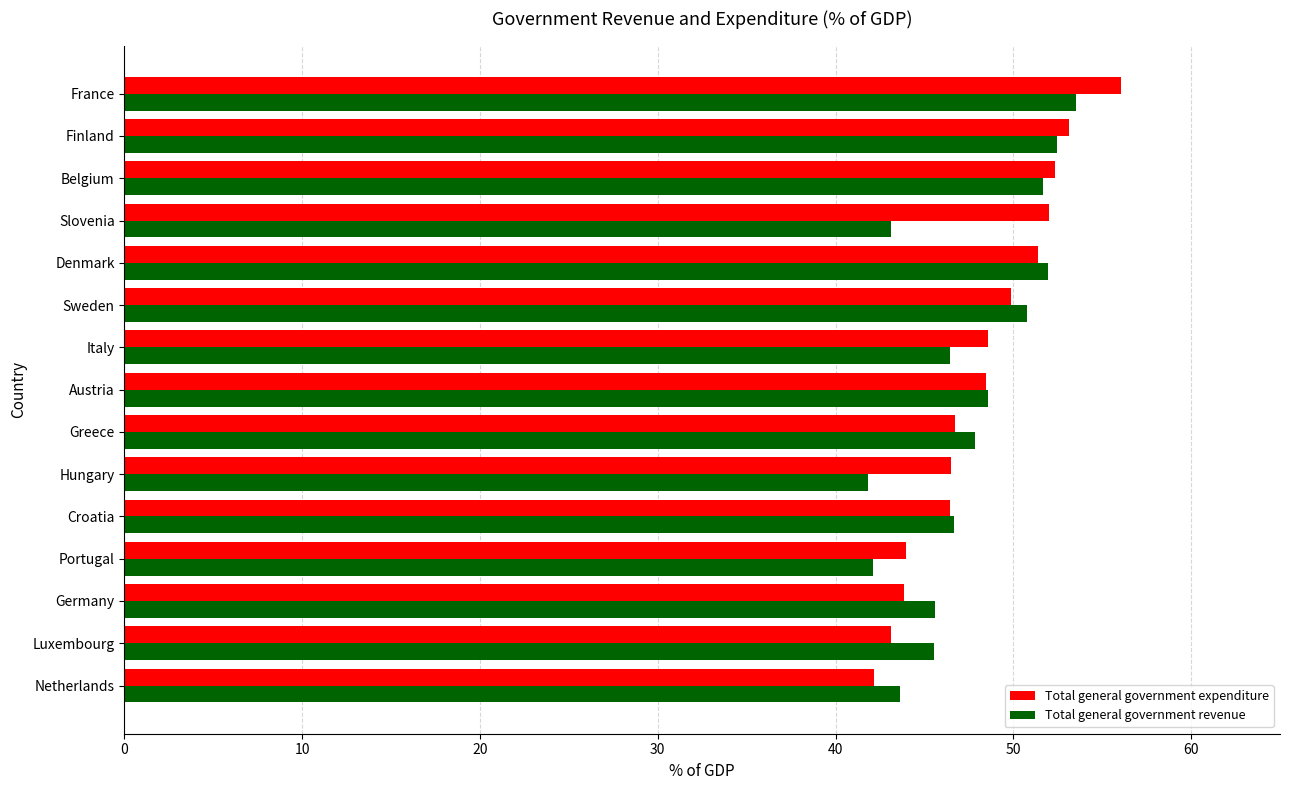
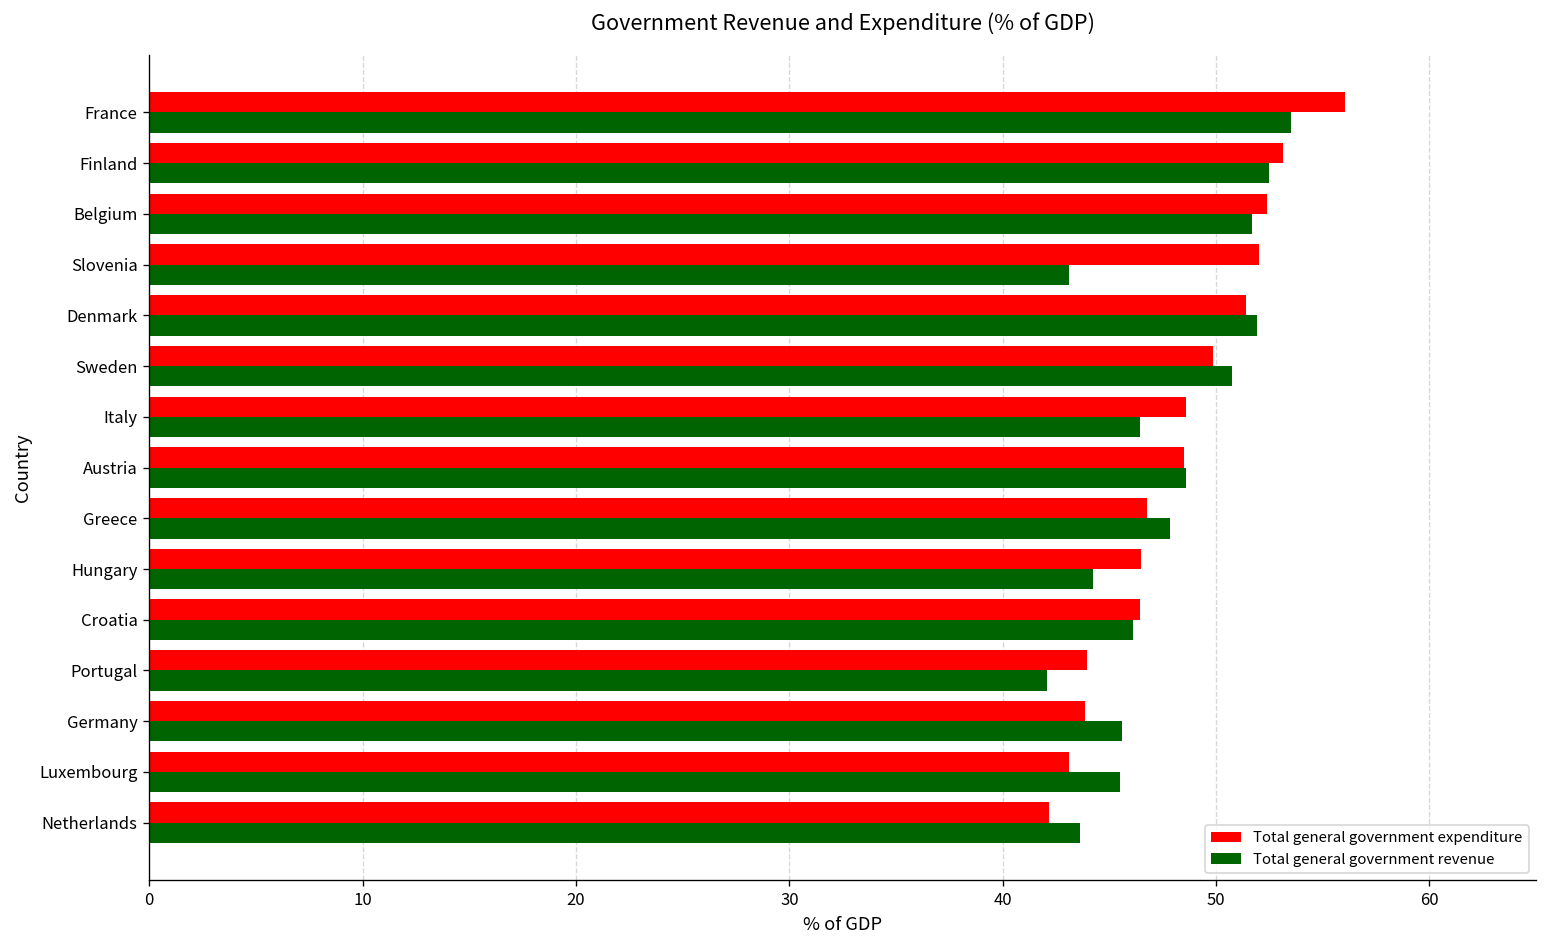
Total general government revenue, Hungary: 41.8 -> 44.2
Total general government revenue, Croatia: 46.6 -> 46.1
